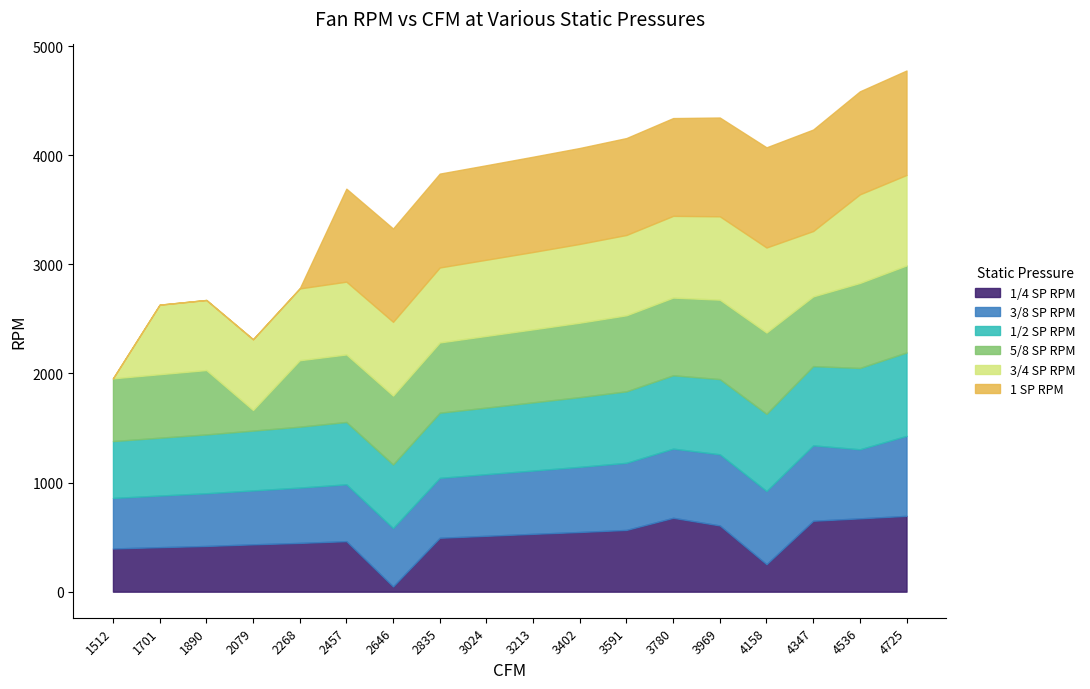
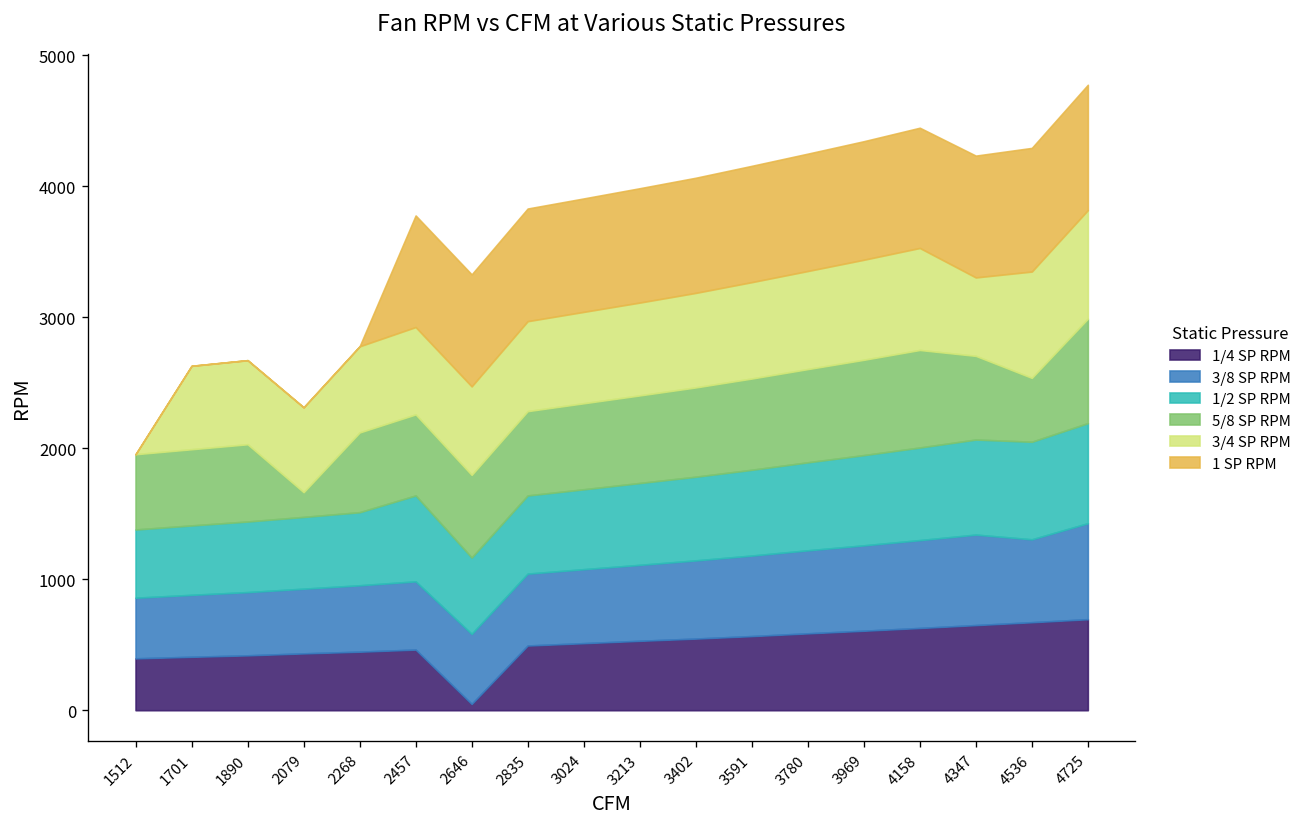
1/2 SP RPM, 2457: 570 -> 660
1/4 SP RPM, 3780: 680 -> 590
1/4 SP RPM, 4158: 250 -> 630
5/8 SP RPM, 4536: 780 -> 490
